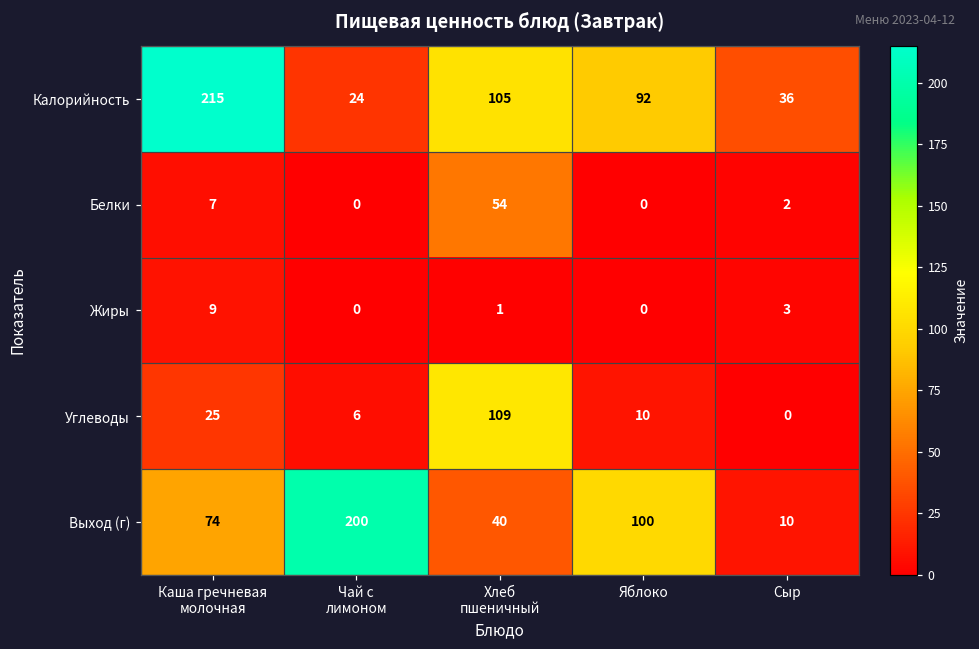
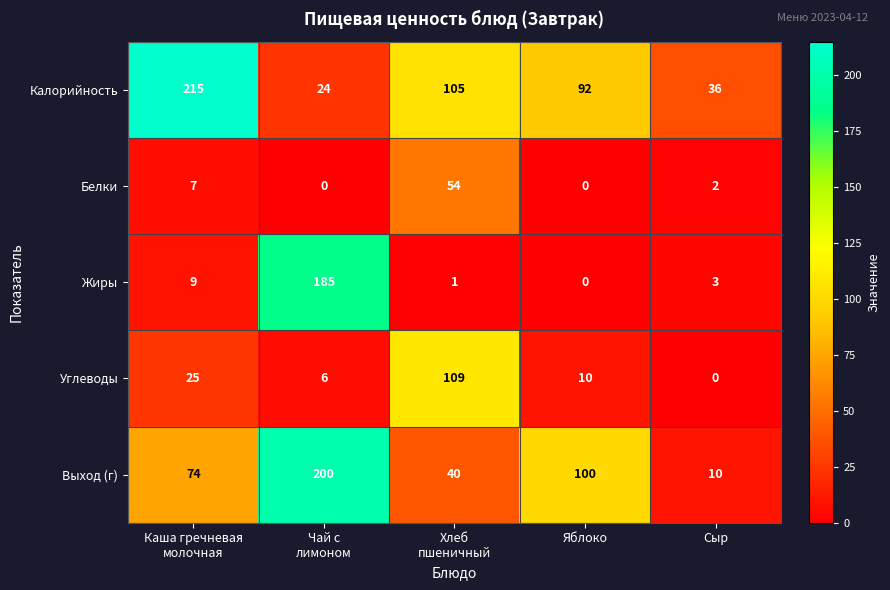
Жиры, Чай с лимоном: 0 -> 185
